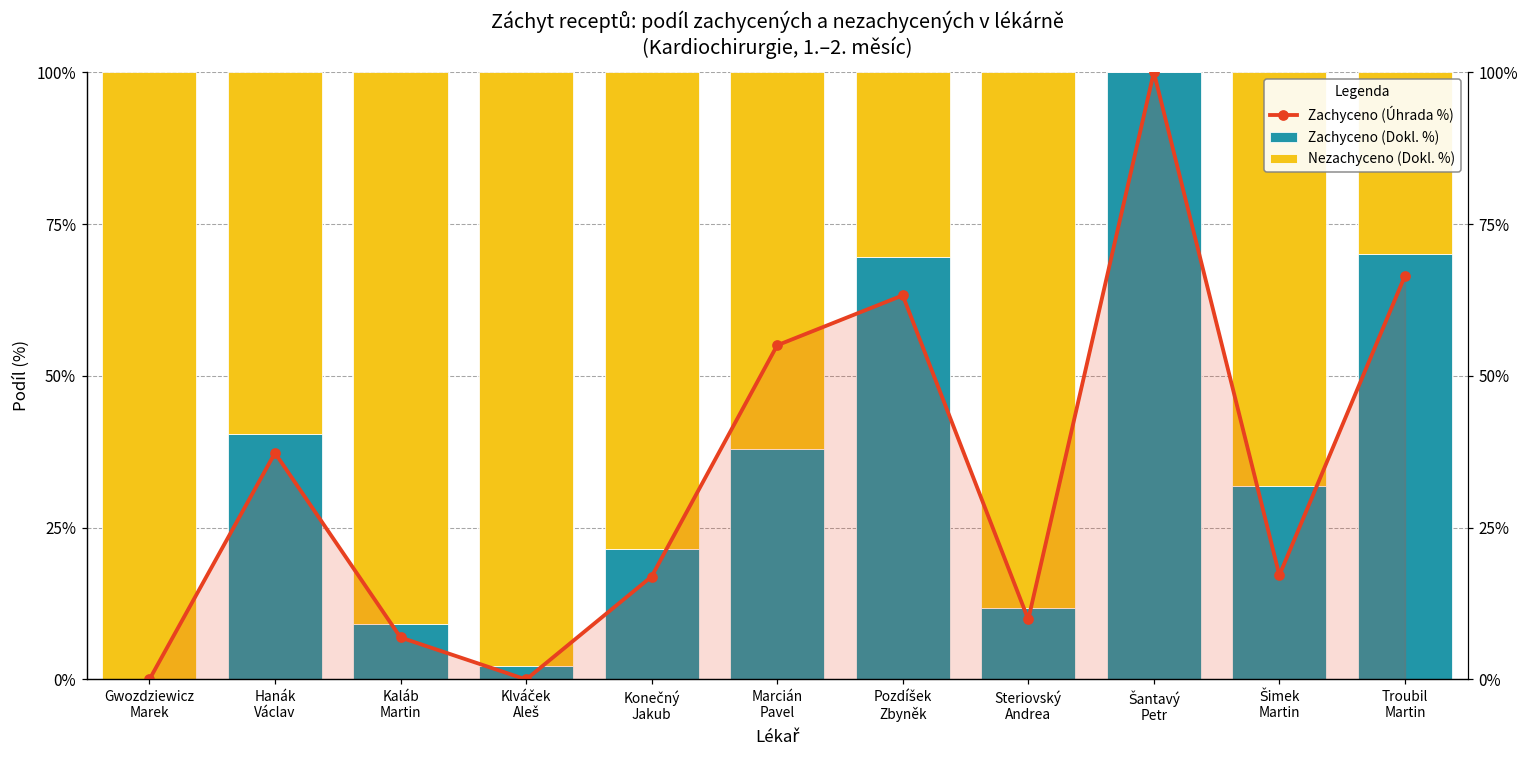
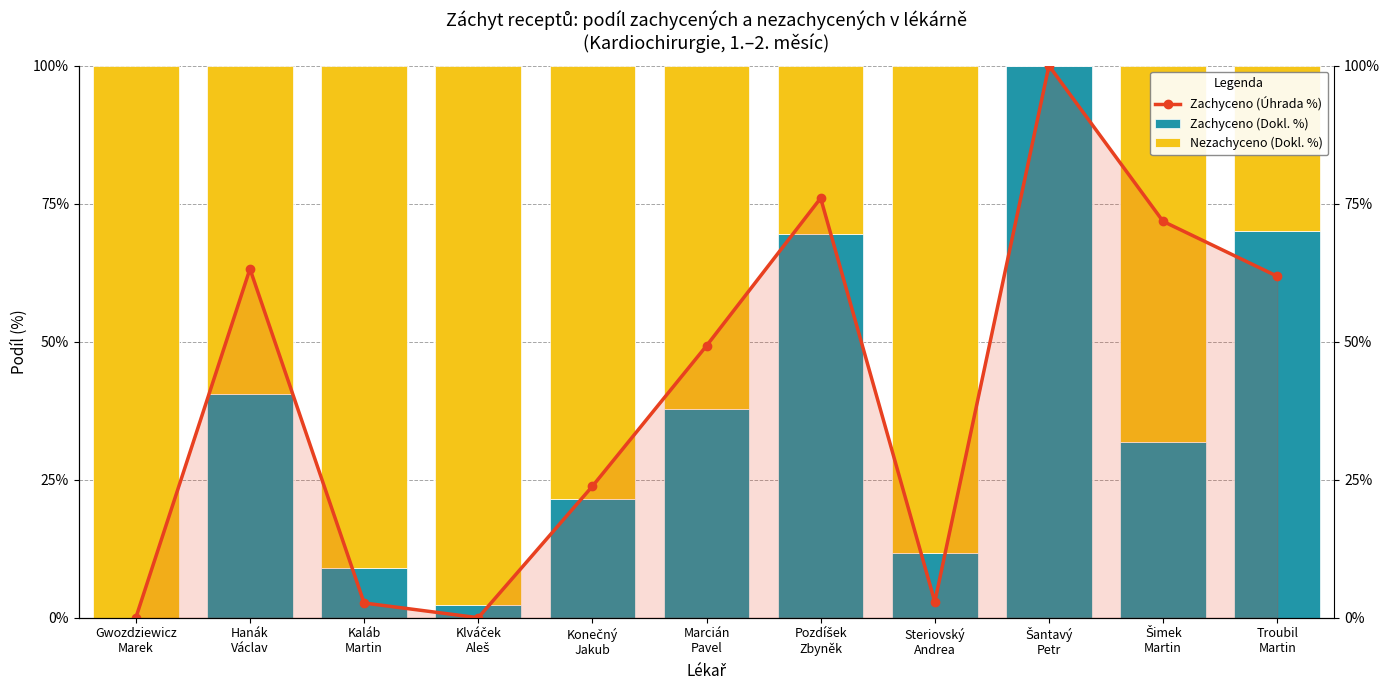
Zachyceno (Úhrada %), Hanák Václav: 37% -> 63%
Zachyceno (Úhrada %), Kaláb Martin: 7% -> 3%
Zachyceno (Úhrada %), Konečný Jakub: 17% -> 24%
Zachyceno (Úhrada %), Marcián Pavel: 55% -> 49%
Zachyceno (Úhrada %), Pozdíšek Zbyněk: 63% -> 76%
Zachyceno (Úhrada %), Steriovský Andrea: 10% -> 3%
Zachyceno (Úhrada %), Šimek Martin: 17% -> 72%
Zachyceno (Úhrada %), Troubil Martin: 66% -> 62%
